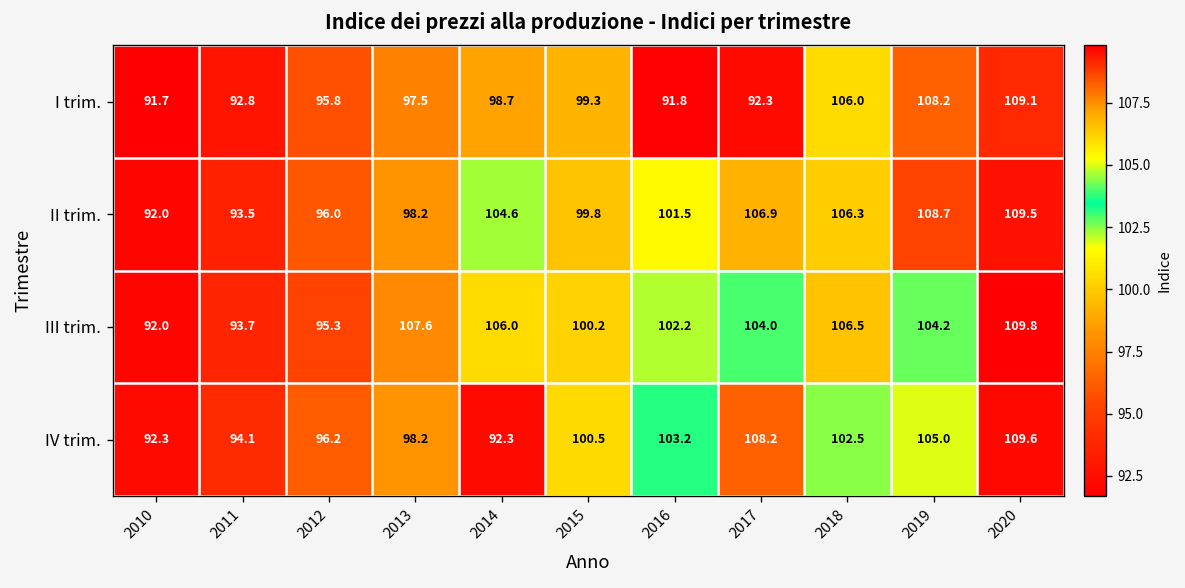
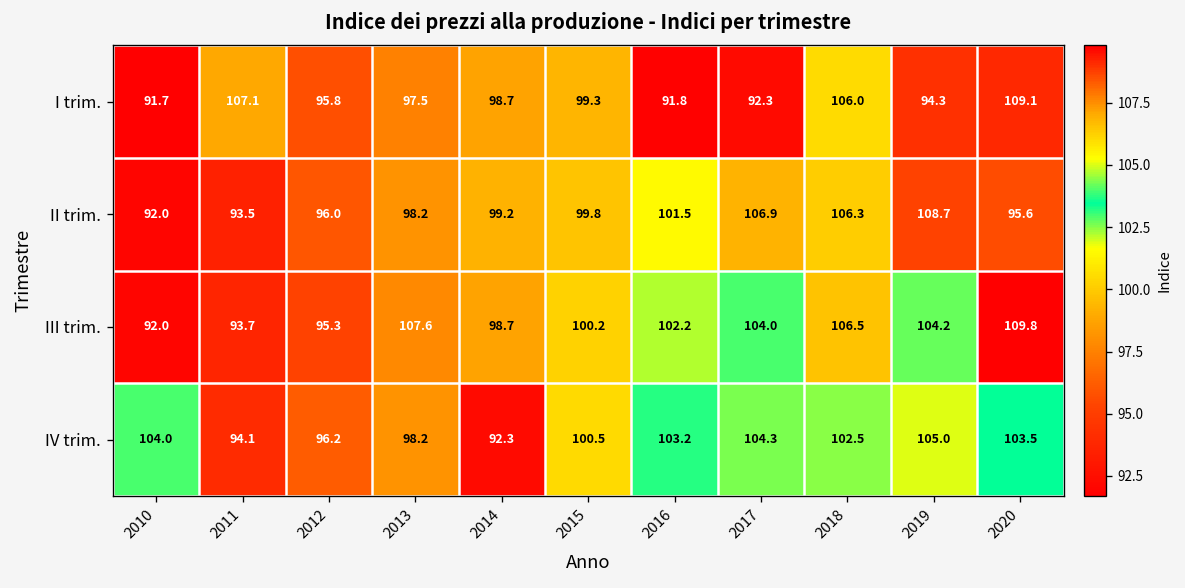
I trim., 2011: 92.8 -> 107.1
I trim., 2019: 108.2 -> 94.3
II trim., 2014: 104.6 -> 99.2
II trim., 2020: 109.5 -> 95.6
III trim., 2014: 106.0 -> 98.7
IV trim., 2010: 92.3 -> 104.0
IV trim., 2017: 108.2 -> 104.3
IV trim., 2020: 109.6 -> 103.5
